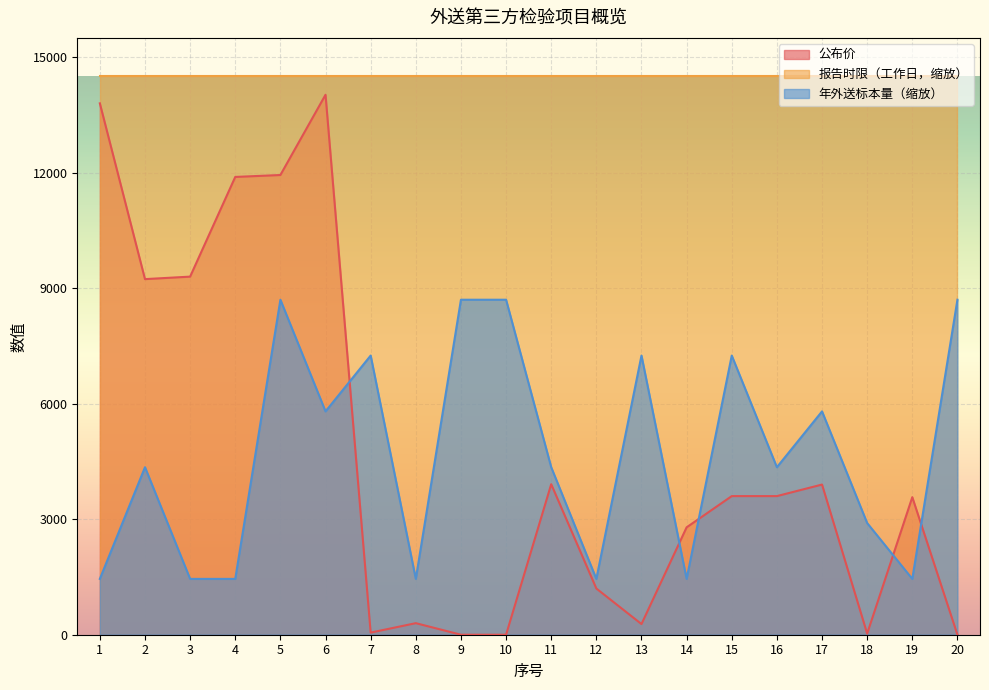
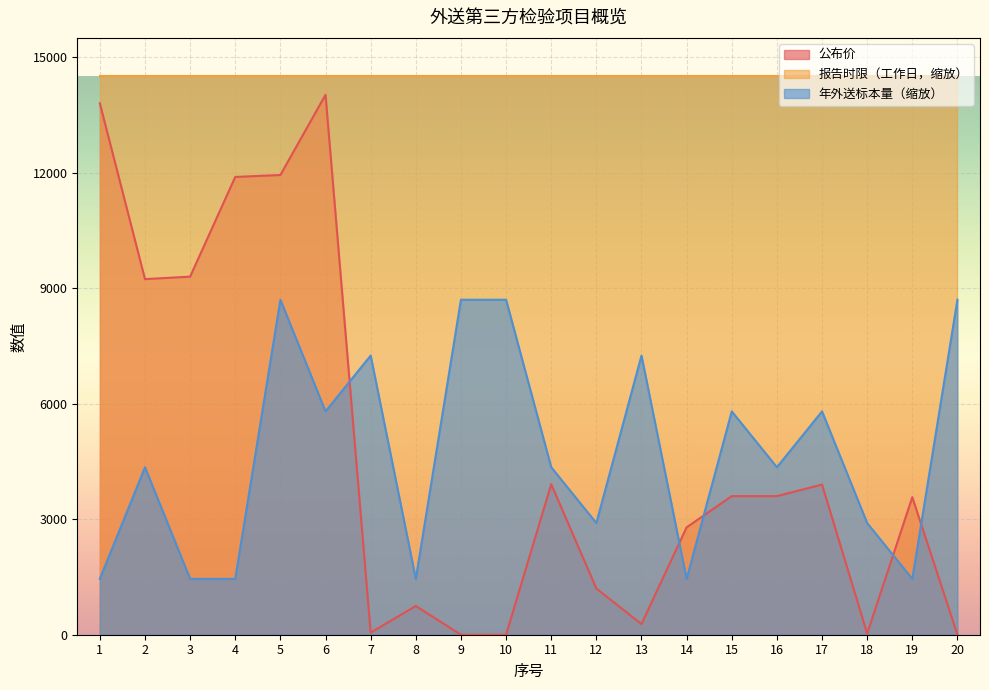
公布价, 8: 300 -> 700
年外送标本量（缩放）, 12: 1500 -> 2900
年外送标本量（缩放）, 15: 7300 -> 5800
